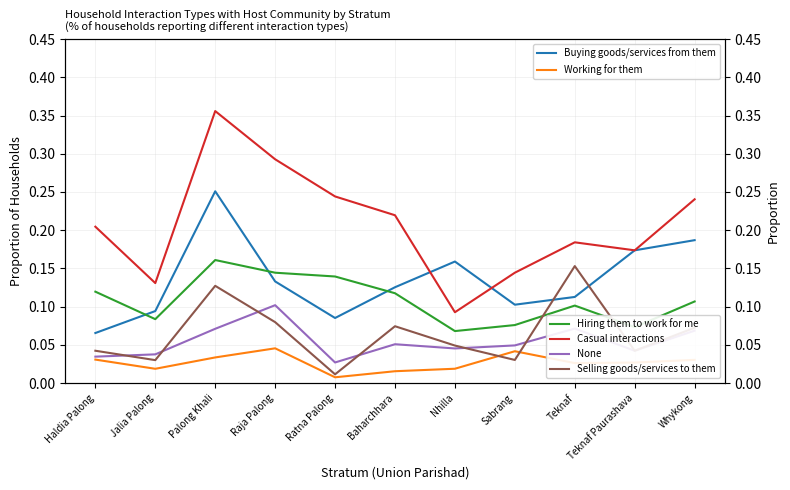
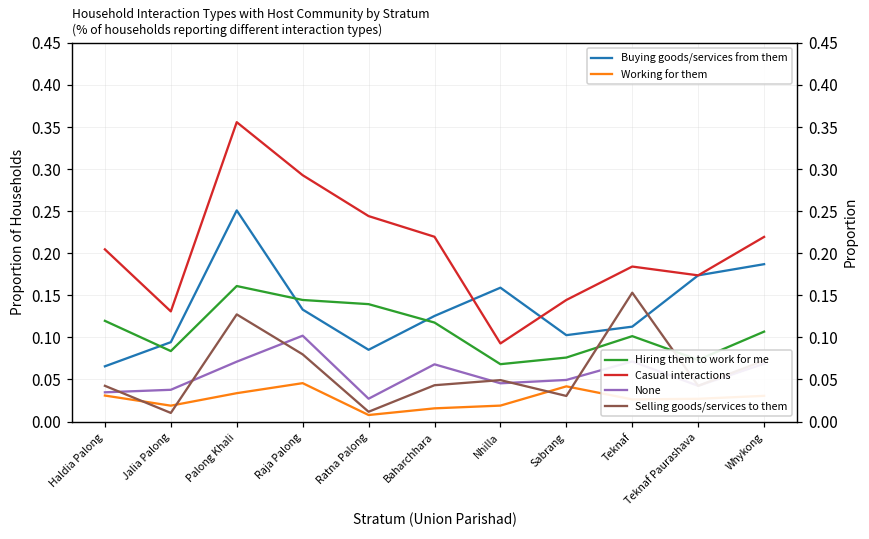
Selling goods/services to them, Jalia Palong: 0.03 -> 0.01
None, Baharchhara: 0.05 -> 0.07
Selling goods/services to them, Baharchhara: 0.07 -> 0.04
Casual interactions, Whykong: 0.24 -> 0.22
